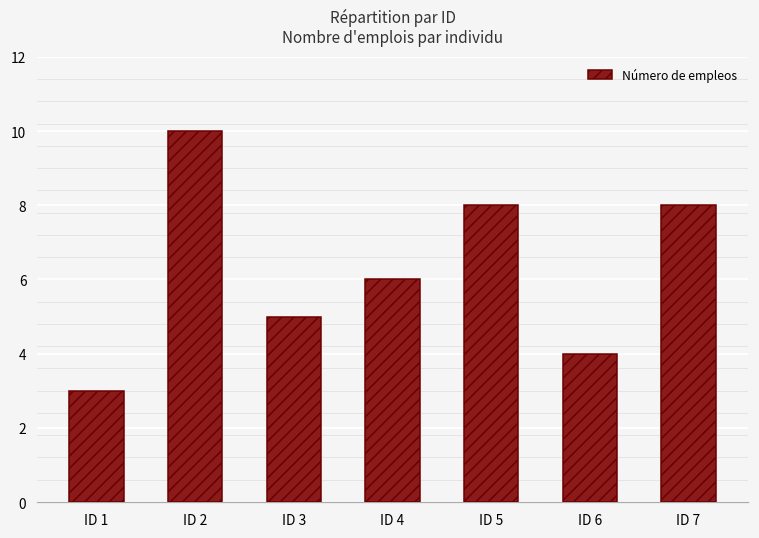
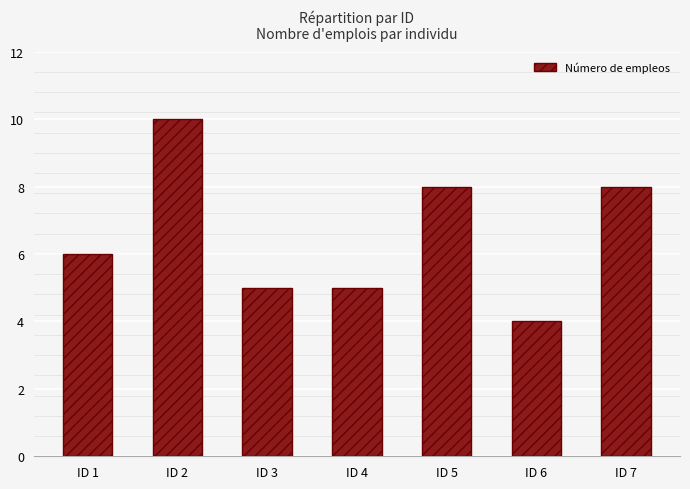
ID 1: 3 -> 6
ID 4: 6 -> 5
